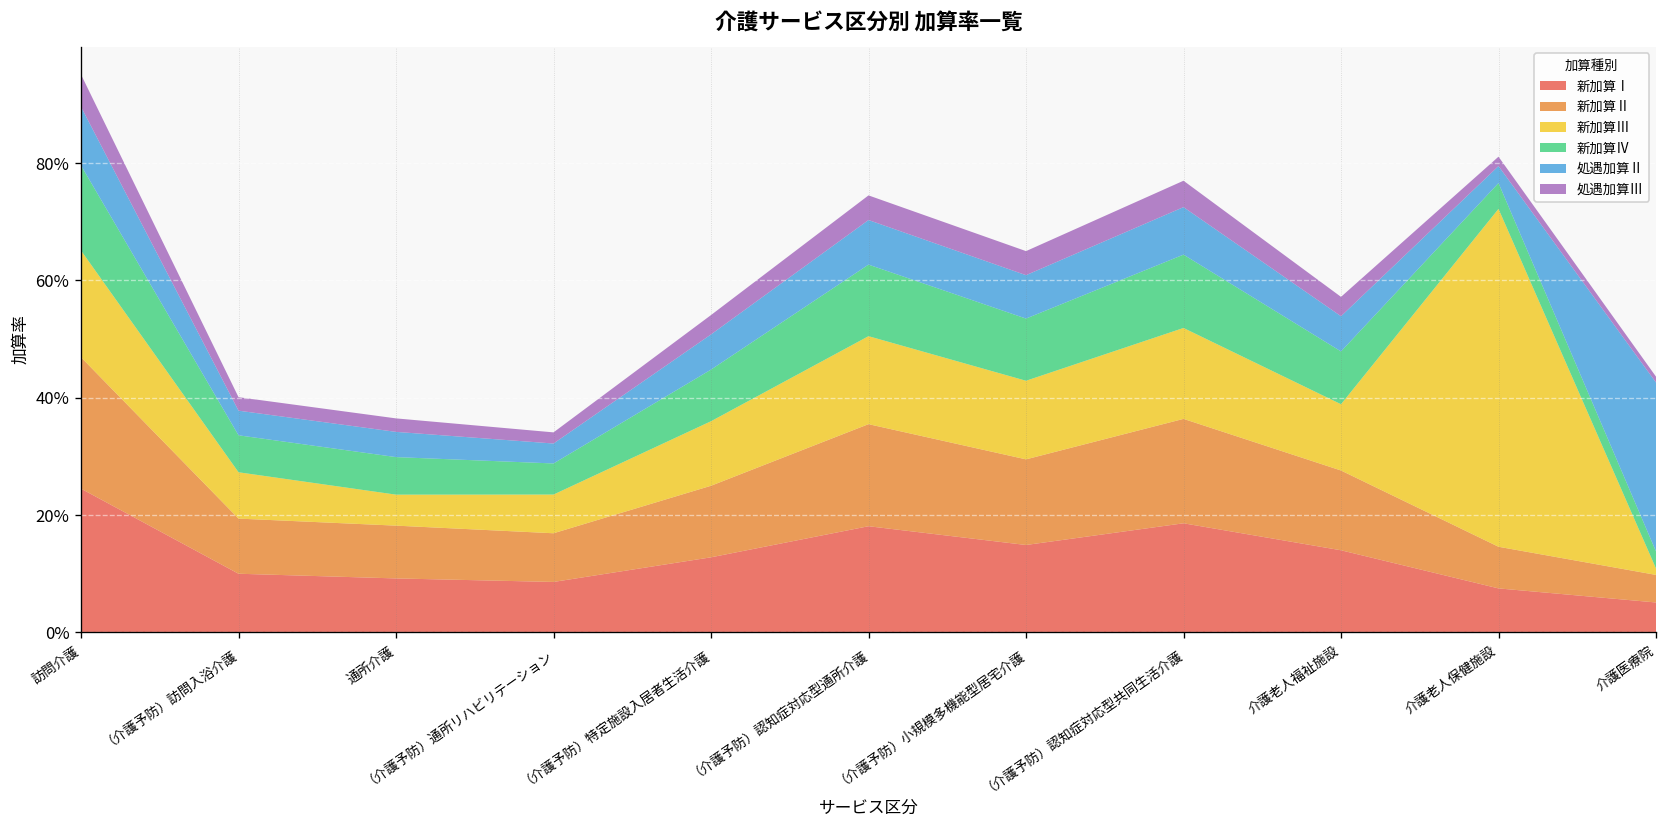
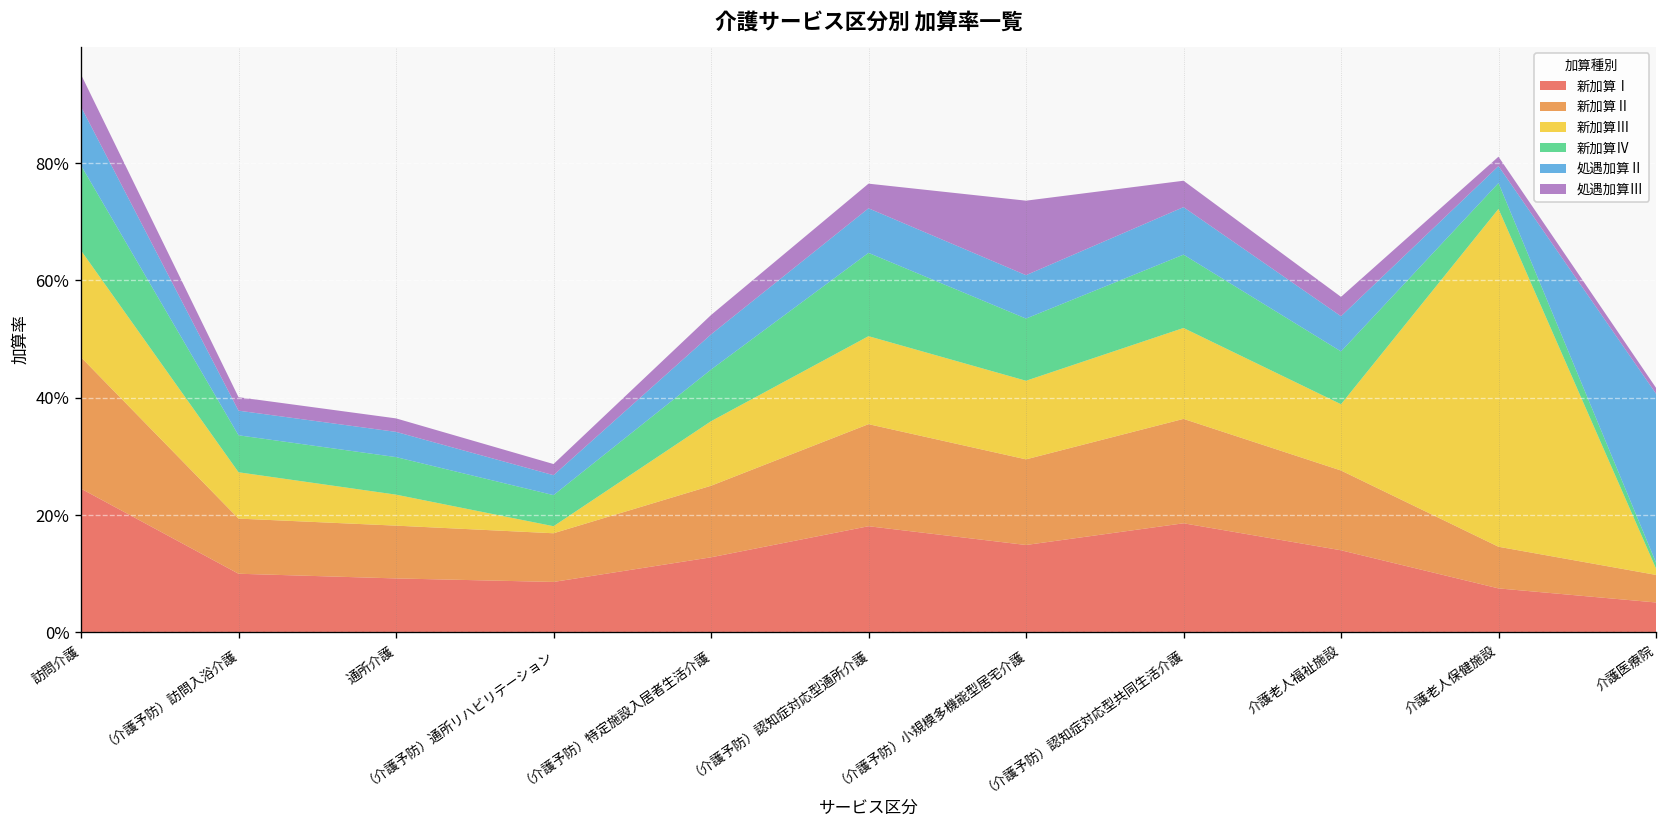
新加算Ⅲ, （介護予防）通所リハビリテーション: 7% -> 1%
新加算Ⅳ, （介護予防）認知症対応型通所介護: 12% -> 14%
処遇加算Ⅲ, （介護予防）小規模多機能型居宅介護: 4% -> 13%
新加算Ⅳ, 介護医療院: 3% -> 1%
